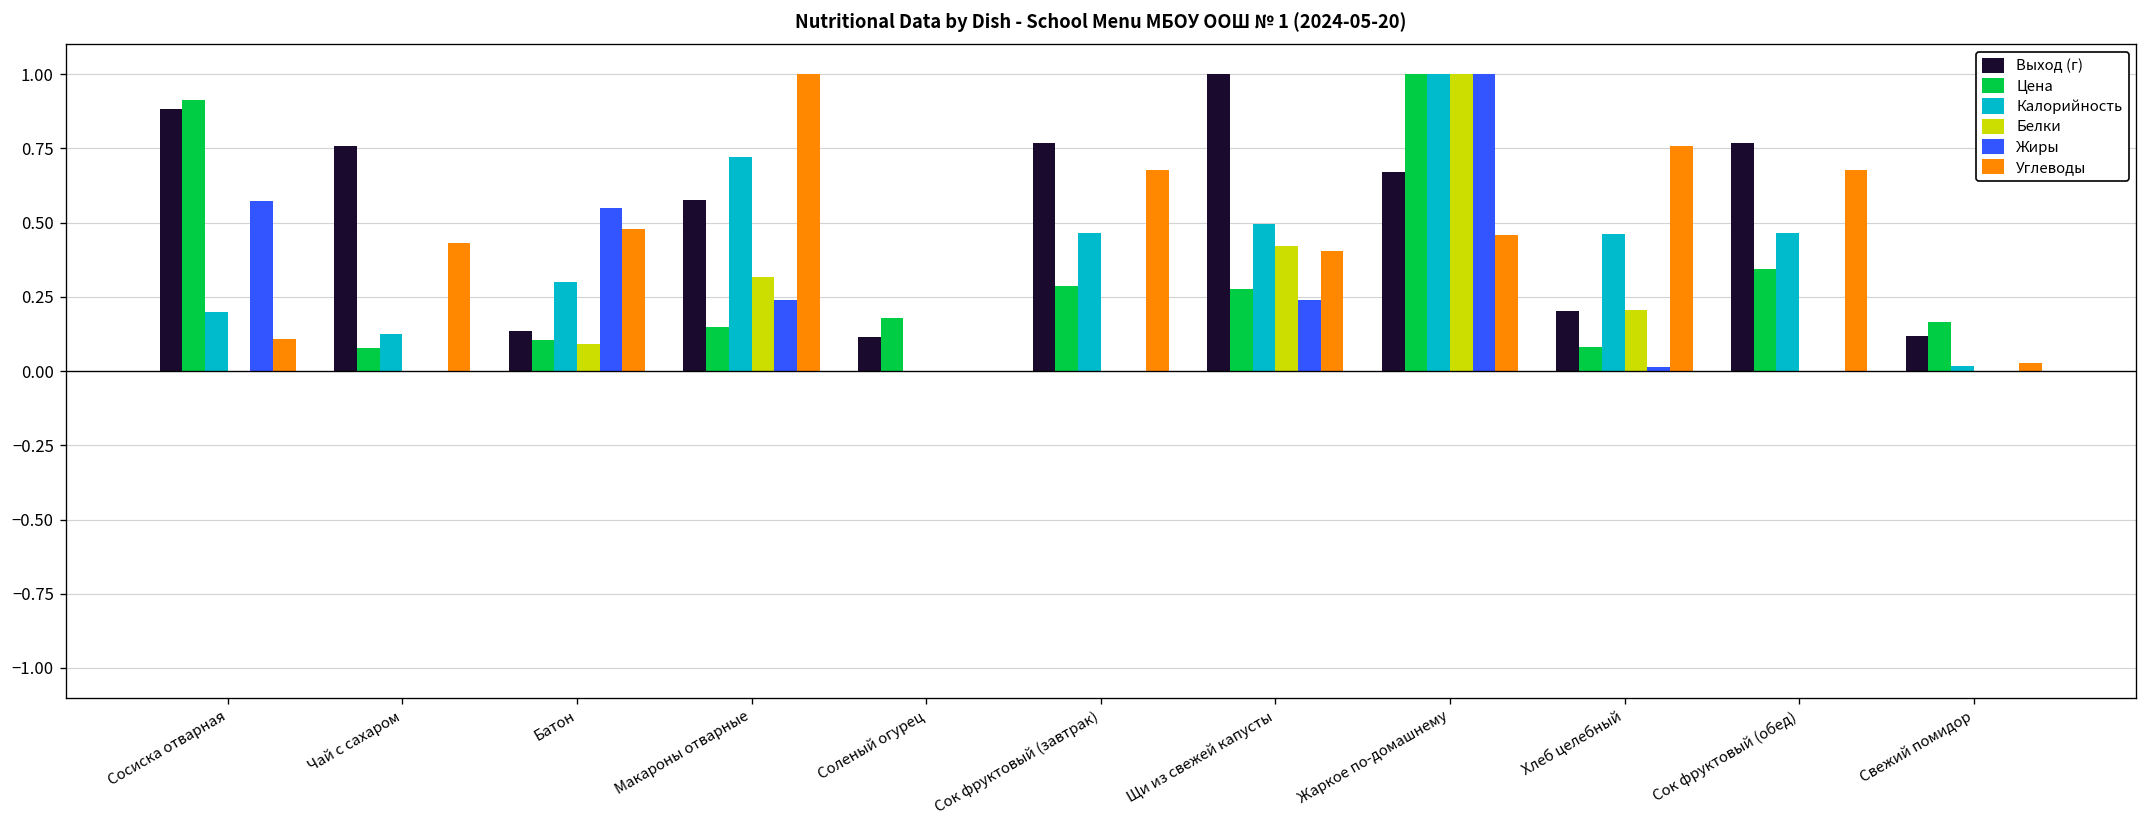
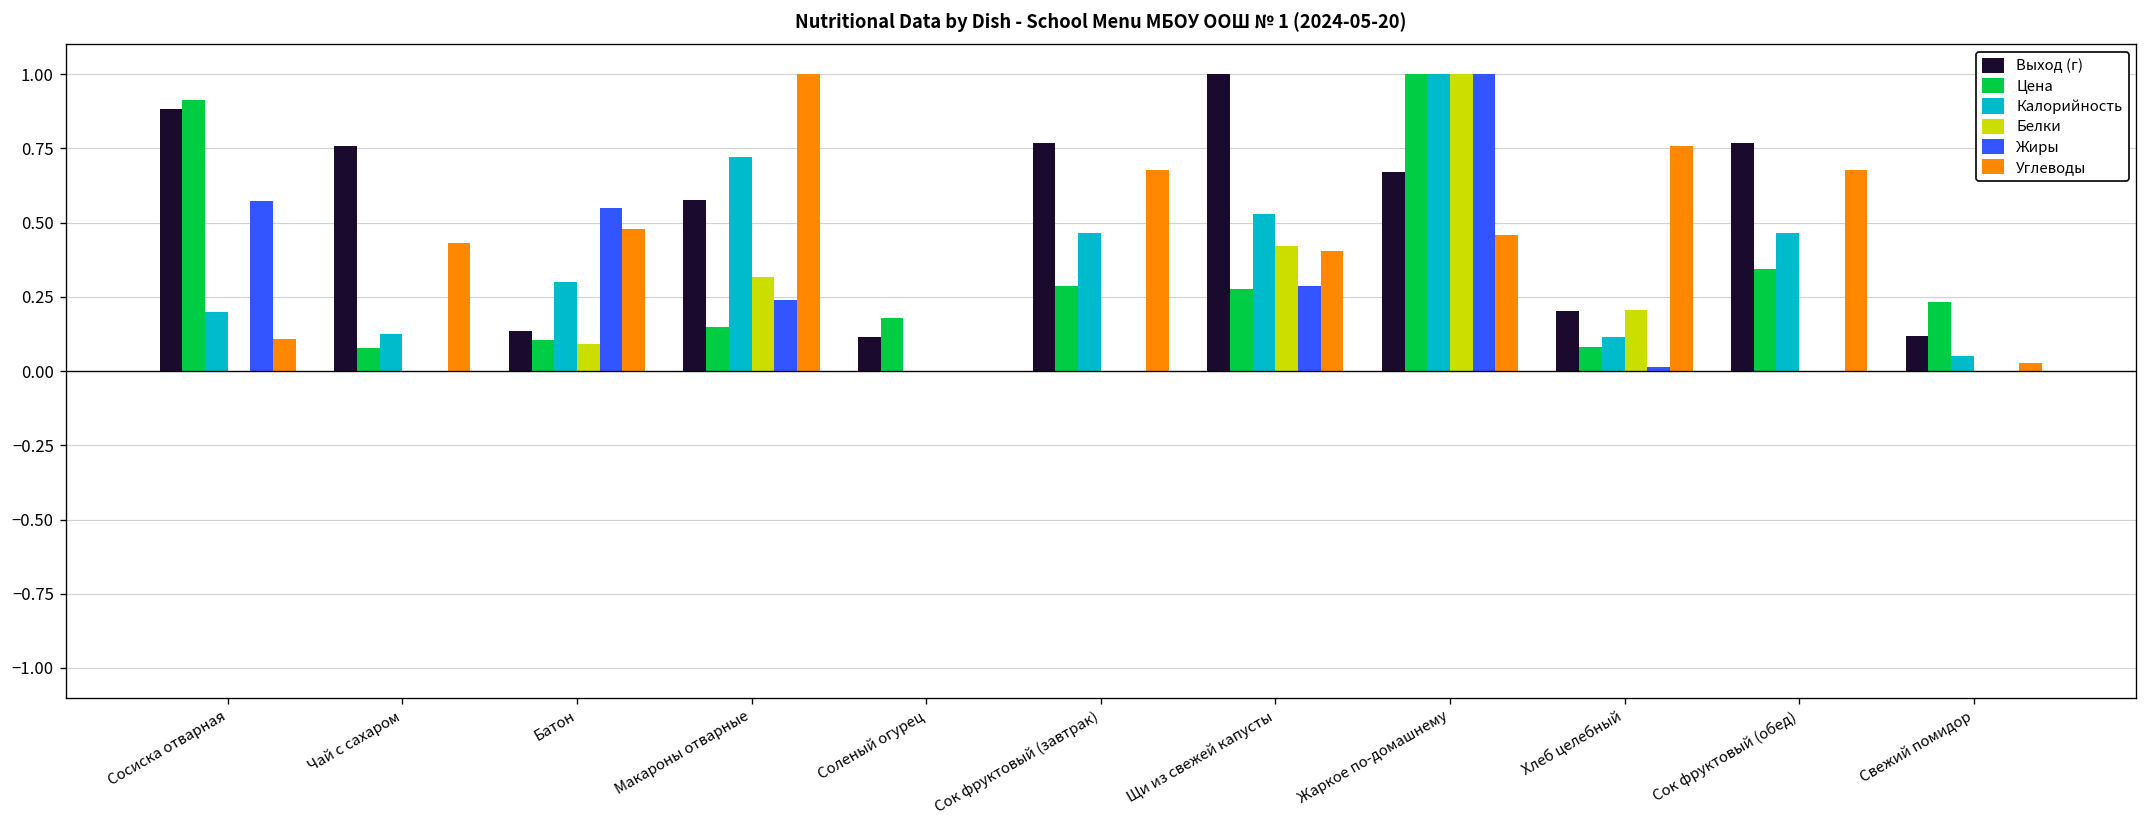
Калорийность, Щи из свежей капусты: 0.50 -> 0.53
Жиры, Щи из свежей капусты: 0.24 -> 0.29
Калорийность, Хлеб целебный: 0.46 -> 0.12
Цена, Свежий помидор: 0.17 -> 0.23
Калорийность, Свежий помидор: 0.02 -> 0.05
